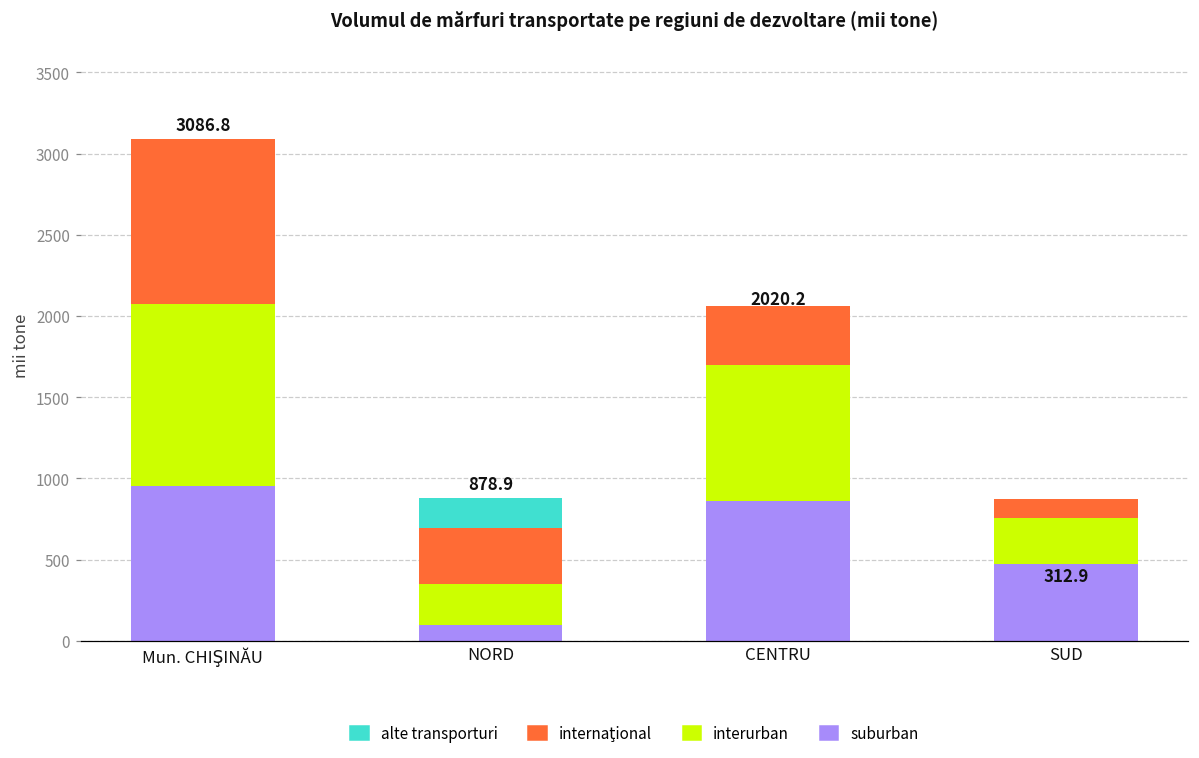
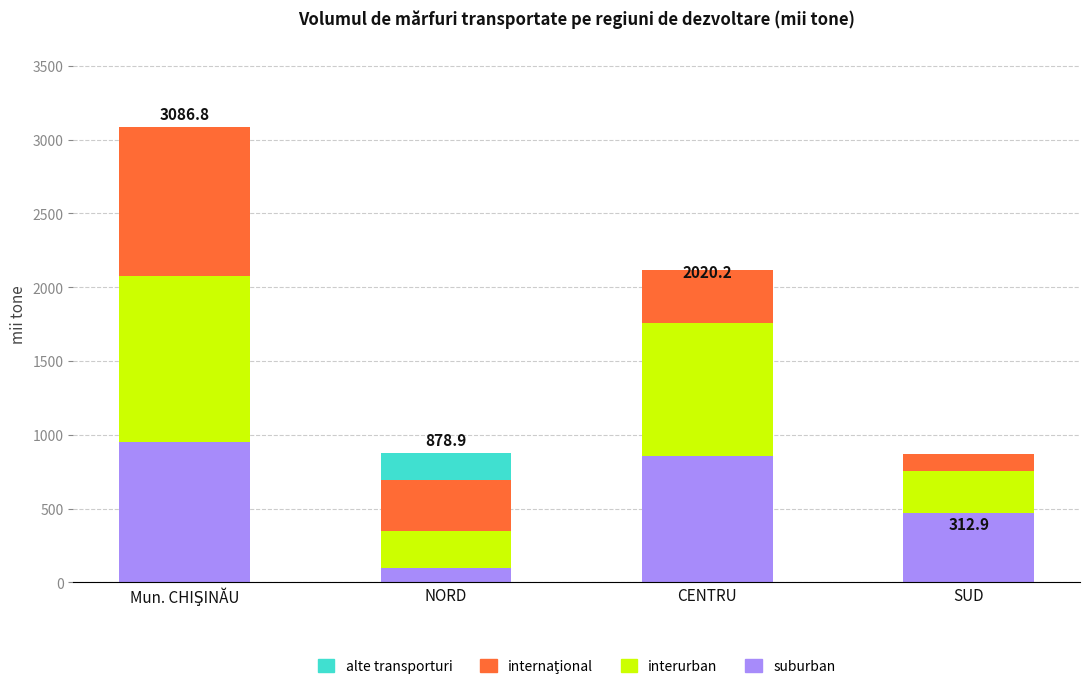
interurban, CENTRU: 840 -> 900
